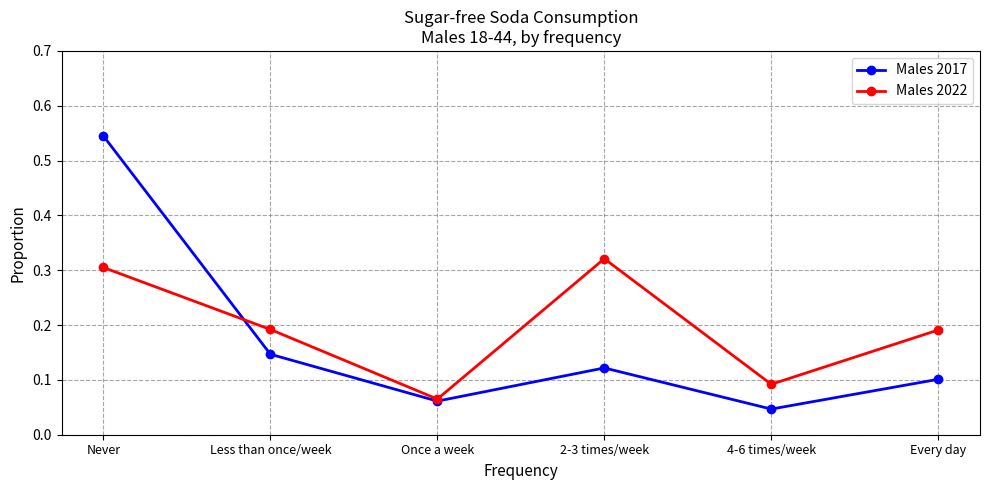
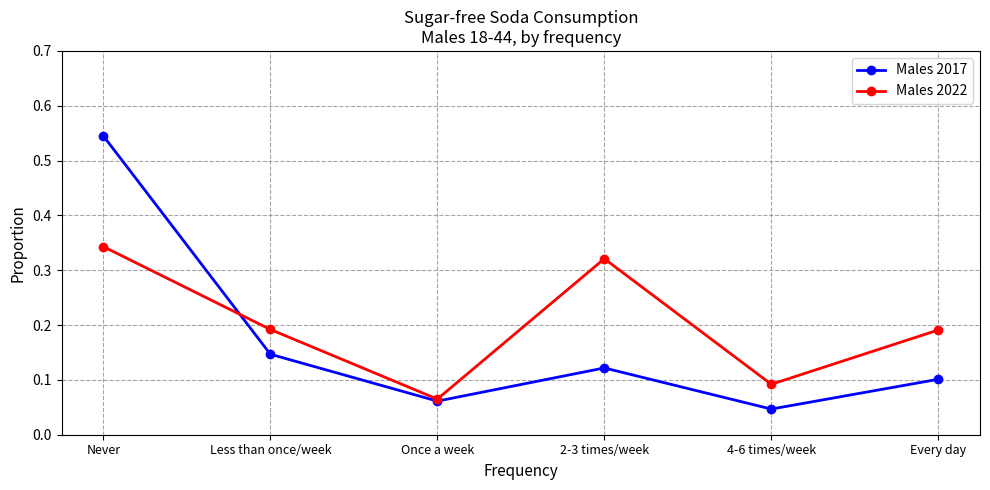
Males 2022, Never: 0.31 -> 0.34
